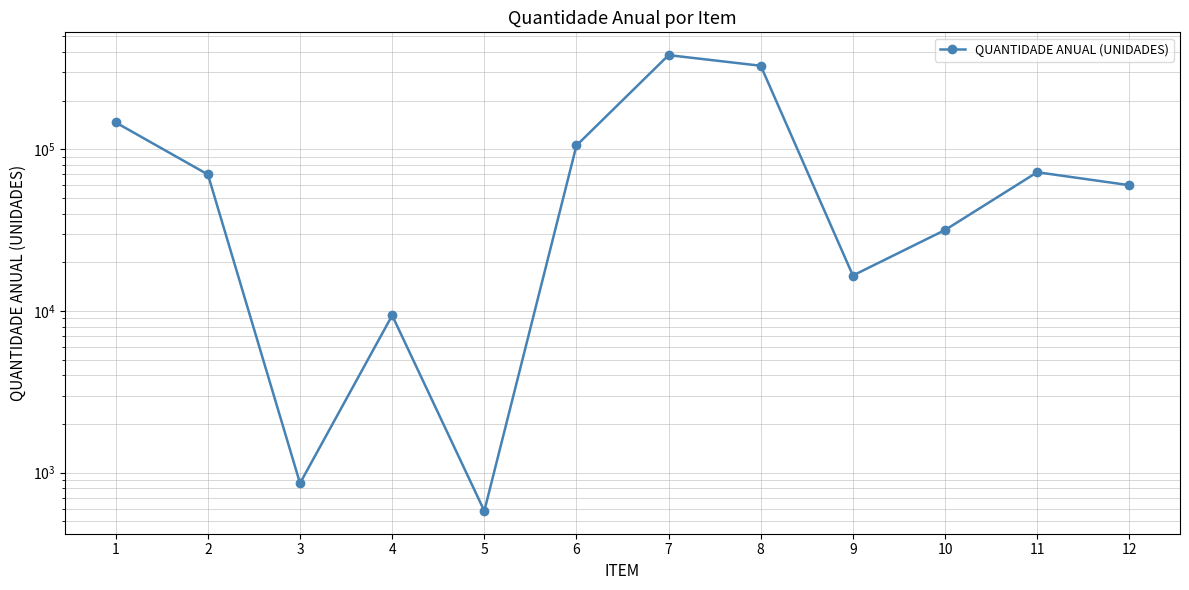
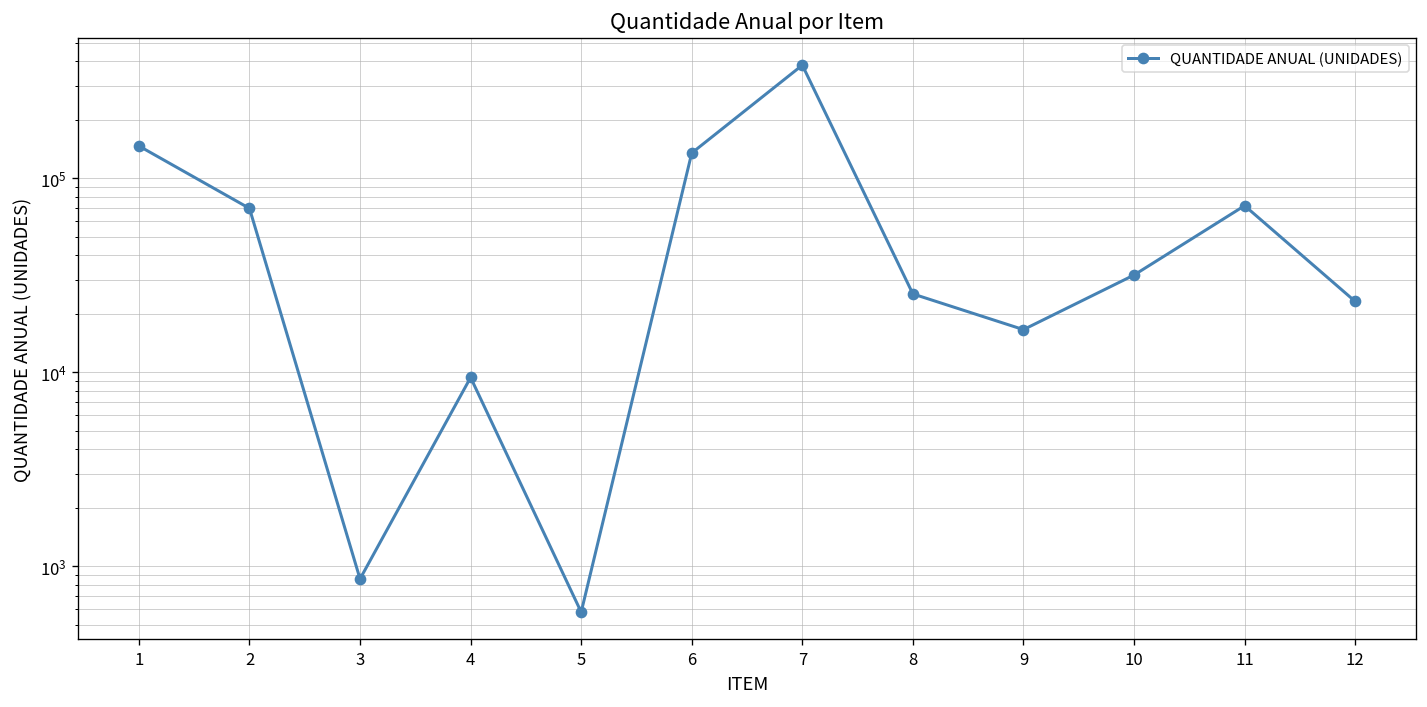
6: 110000 -> 130000
8: 330000 -> 25000
12: 60000 -> 23000
